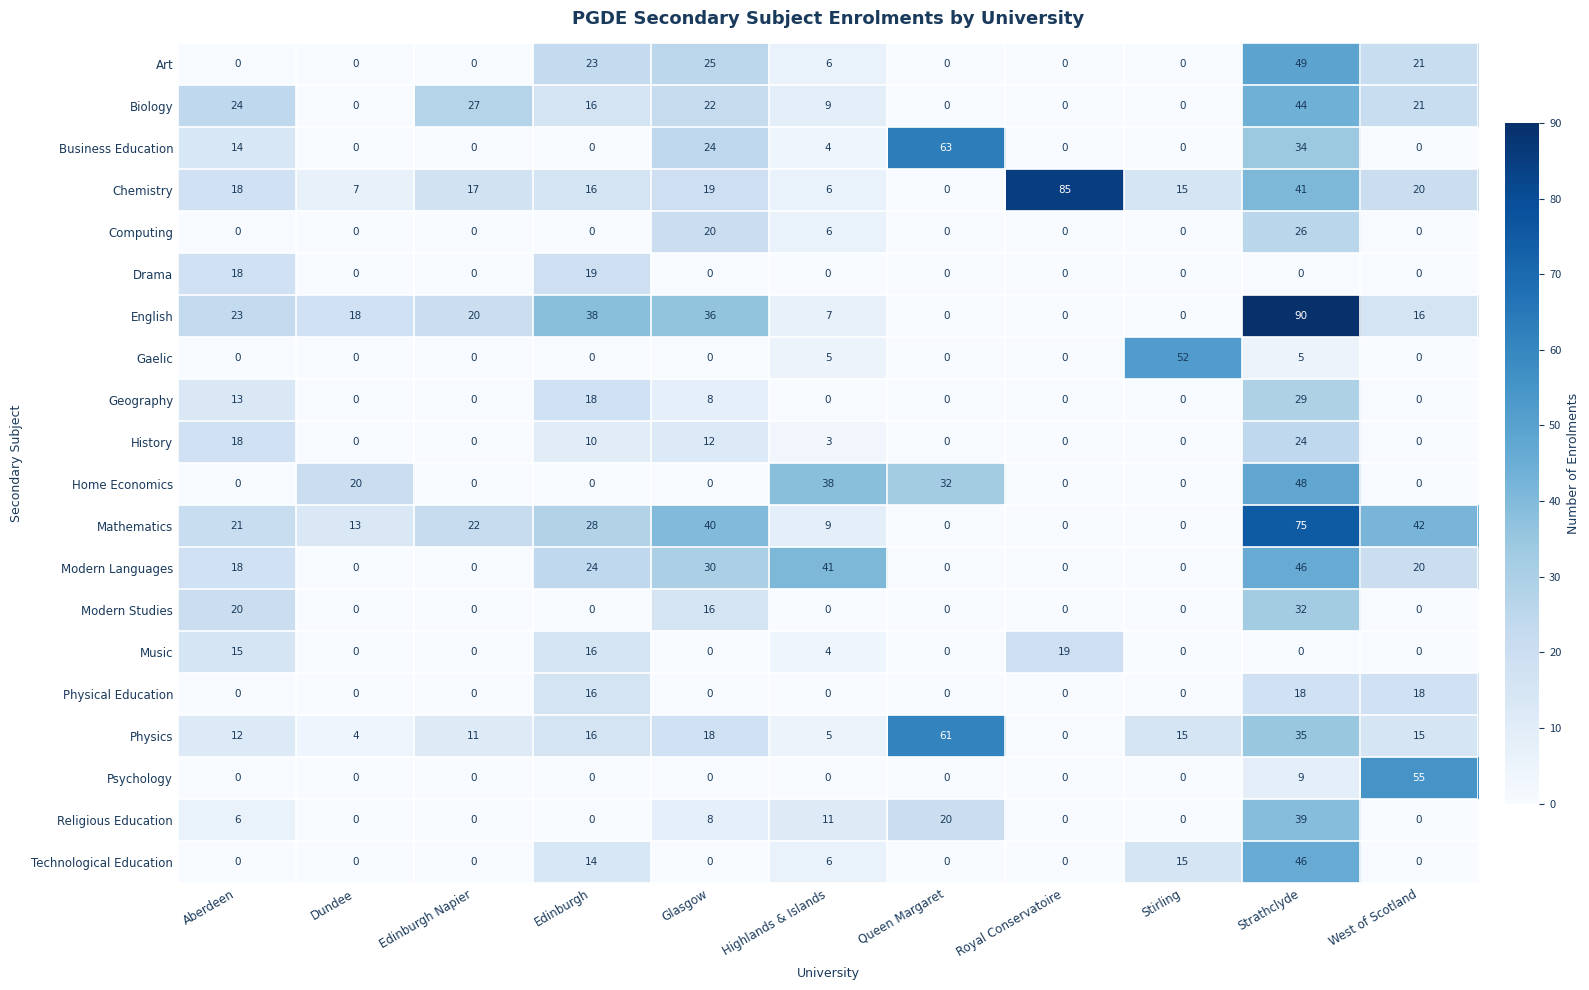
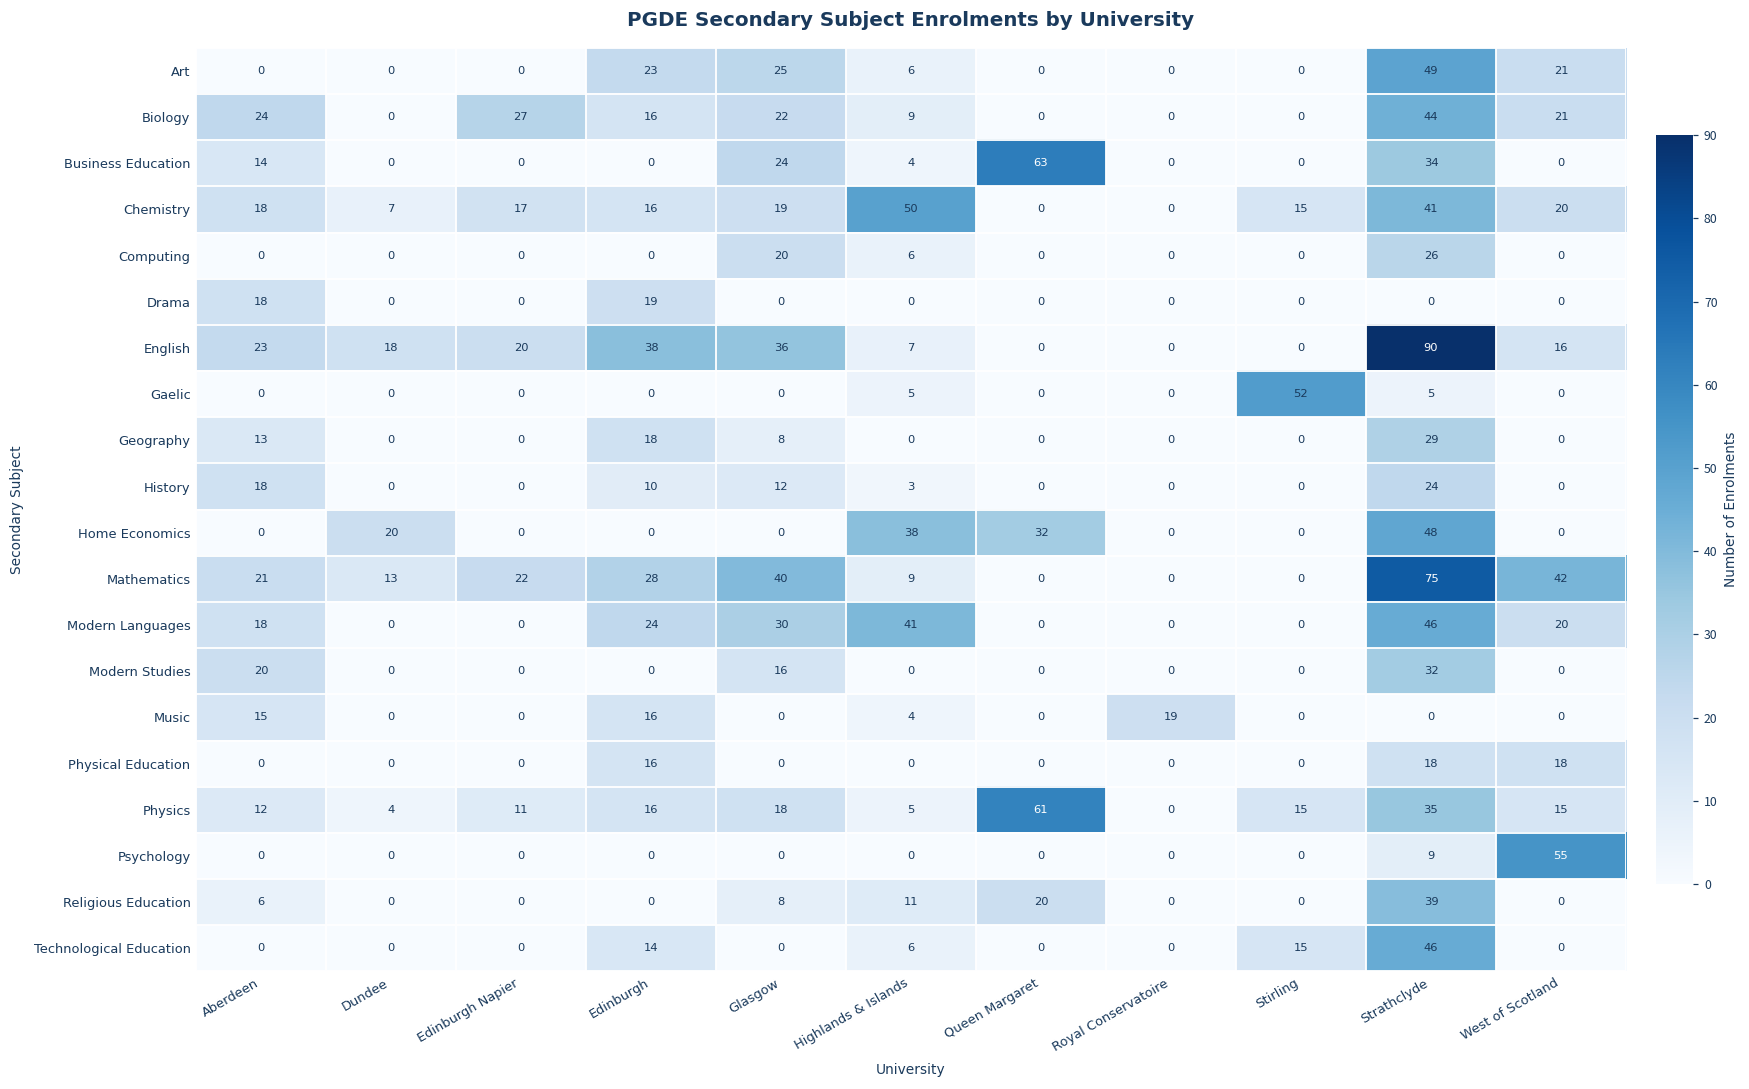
Chemistry, Highlands & Islands: 6 -> 50
Chemistry, Royal Conservatoire: 85 -> 0
